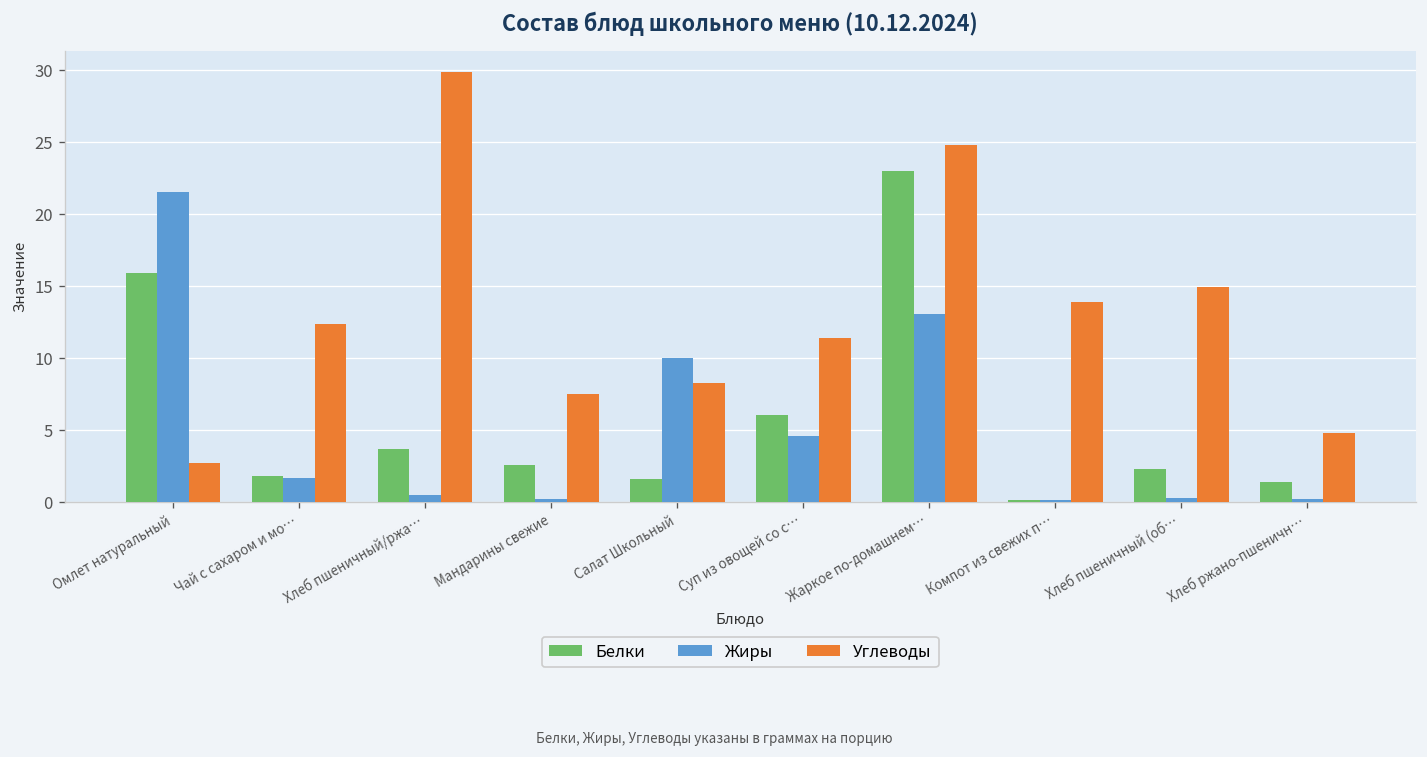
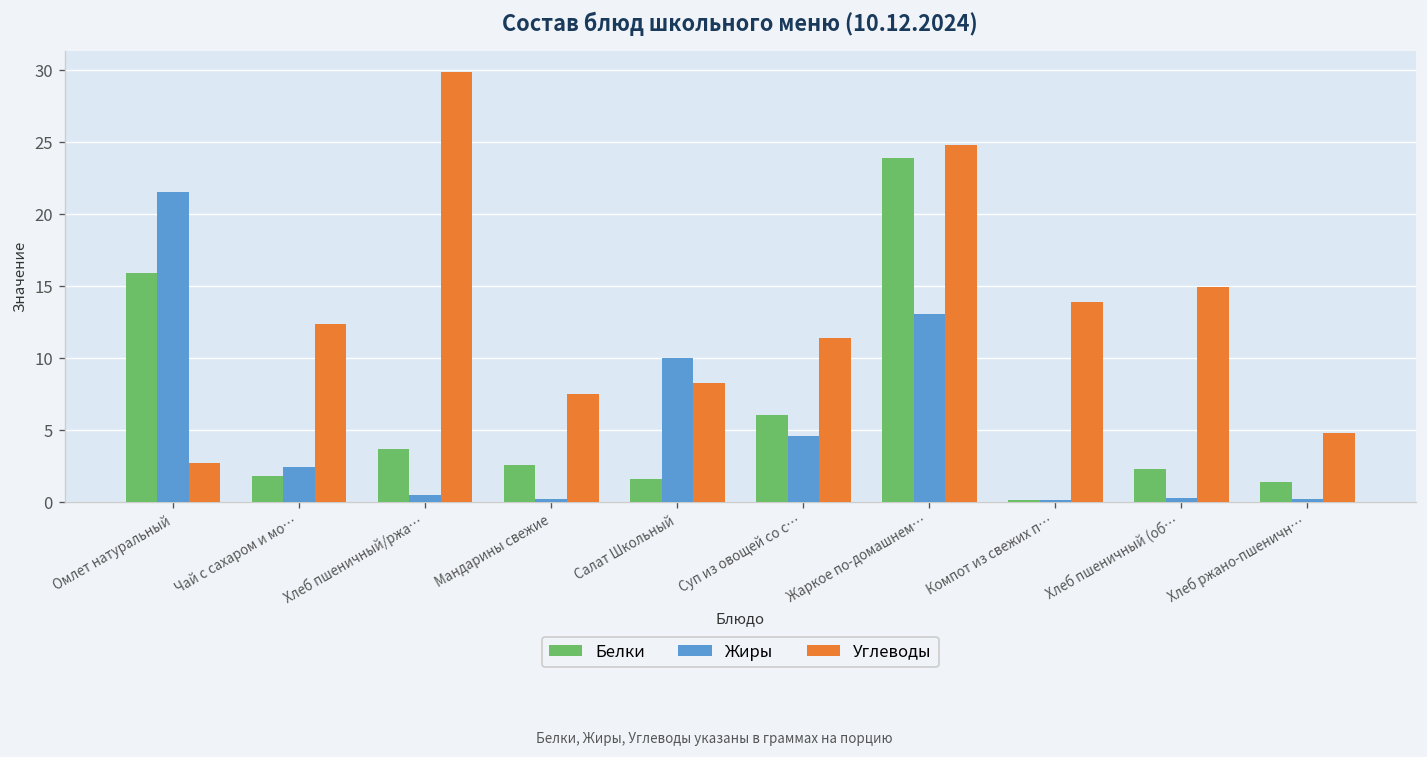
Жиры, Чай с сахаром и мо…: 1.7 -> 2.4
Белки, Жаркое по-домашнем…: 23.0 -> 23.9
